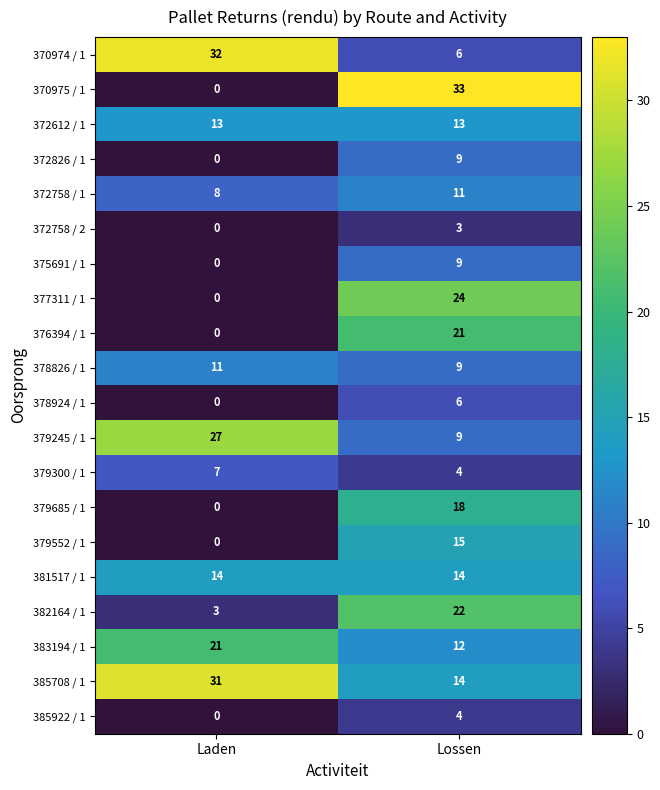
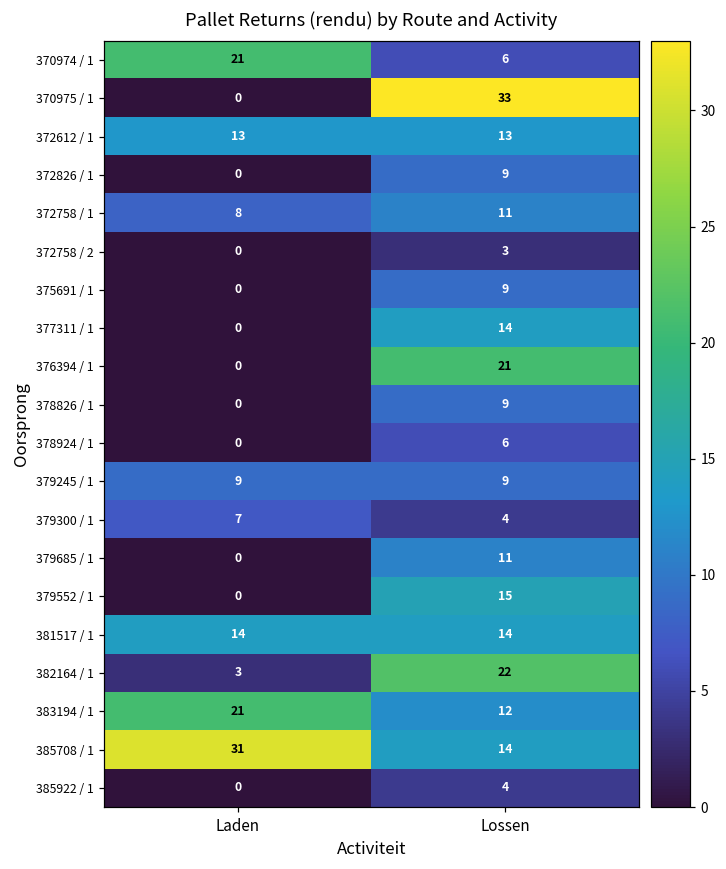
370974 / 1, Laden: 32 -> 21
377311 / 1, Lossen: 24 -> 14
378826 / 1, Laden: 11 -> 0
379245 / 1, Laden: 27 -> 9
379685 / 1, Lossen: 18 -> 11
